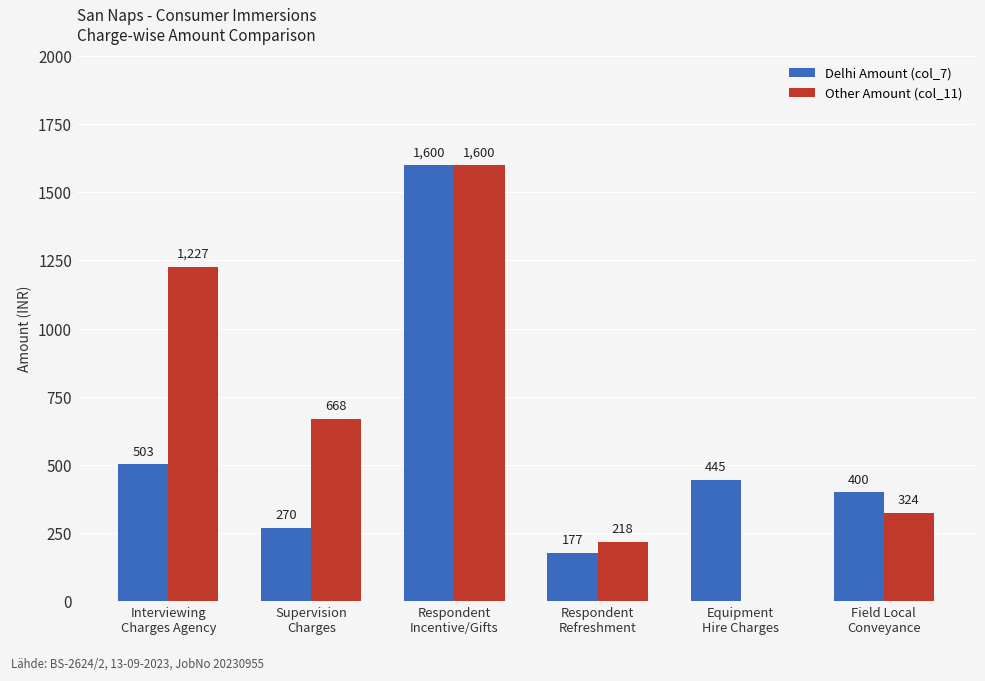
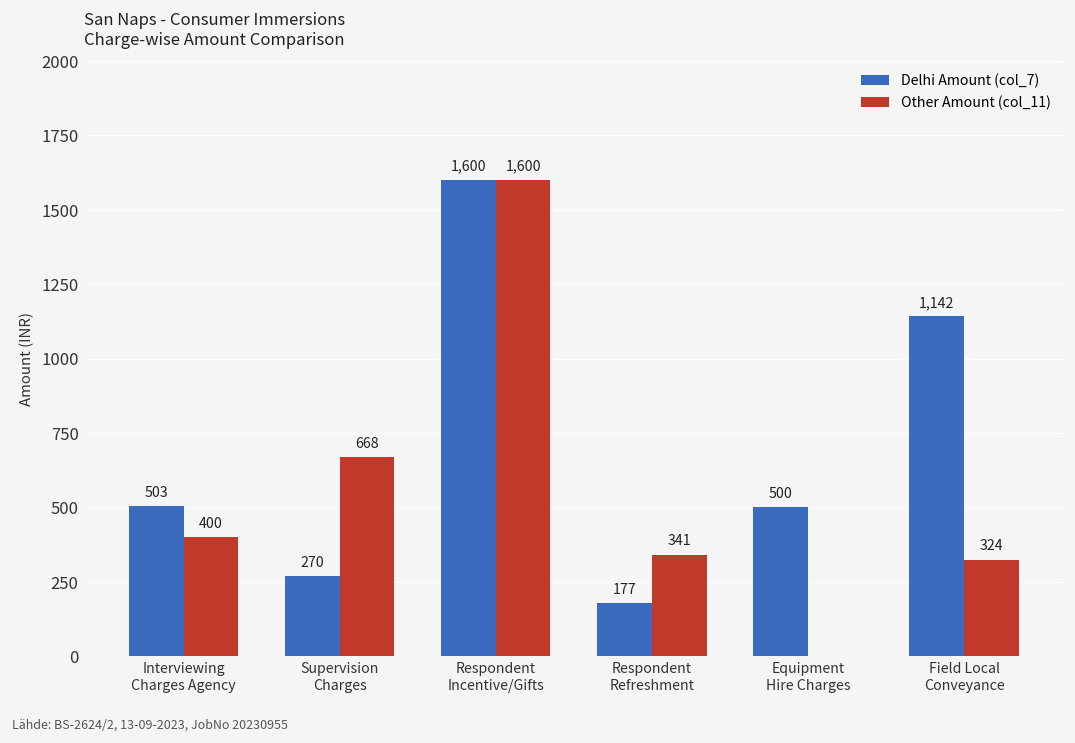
Other Amount (col_11), Interviewing Charges Agency: 1,227 -> 400
Other Amount (col_11), Respondent Refreshment: 218 -> 341
Delhi Amount (col_7), Equipment Hire Charges: 445 -> 500
Delhi Amount (col_7), Field Local Conveyance: 400 -> 1,142
